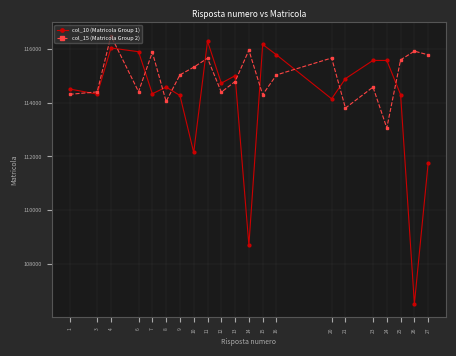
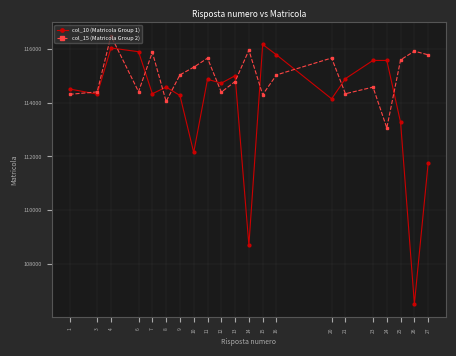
col_10 (Matricola Group 1), 11: 116300 -> 114900
col_15 (Matricola Group 2), 21: 113800 -> 114300
col_10 (Matricola Group 1), 25: 114300 -> 113300
